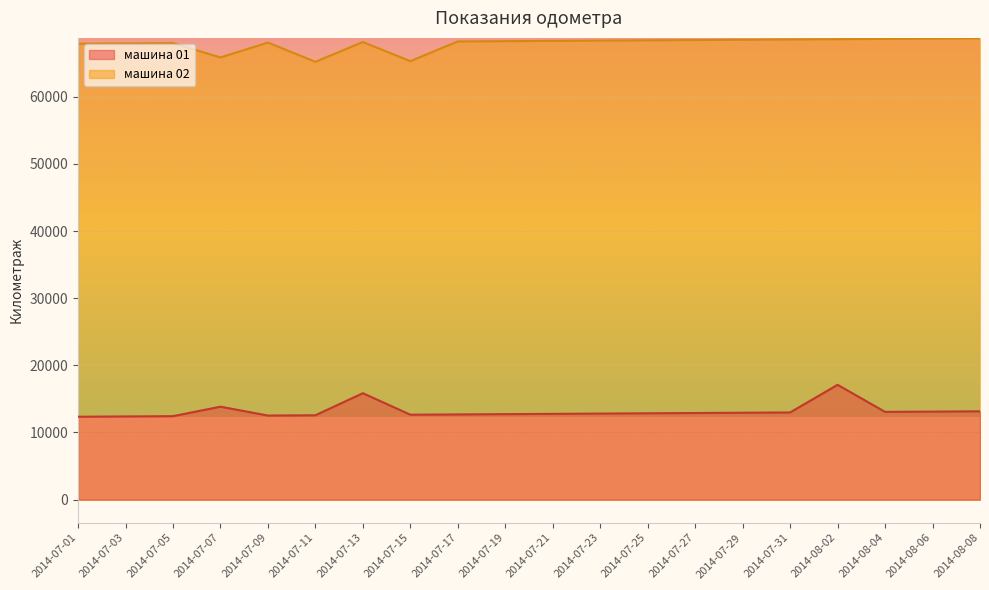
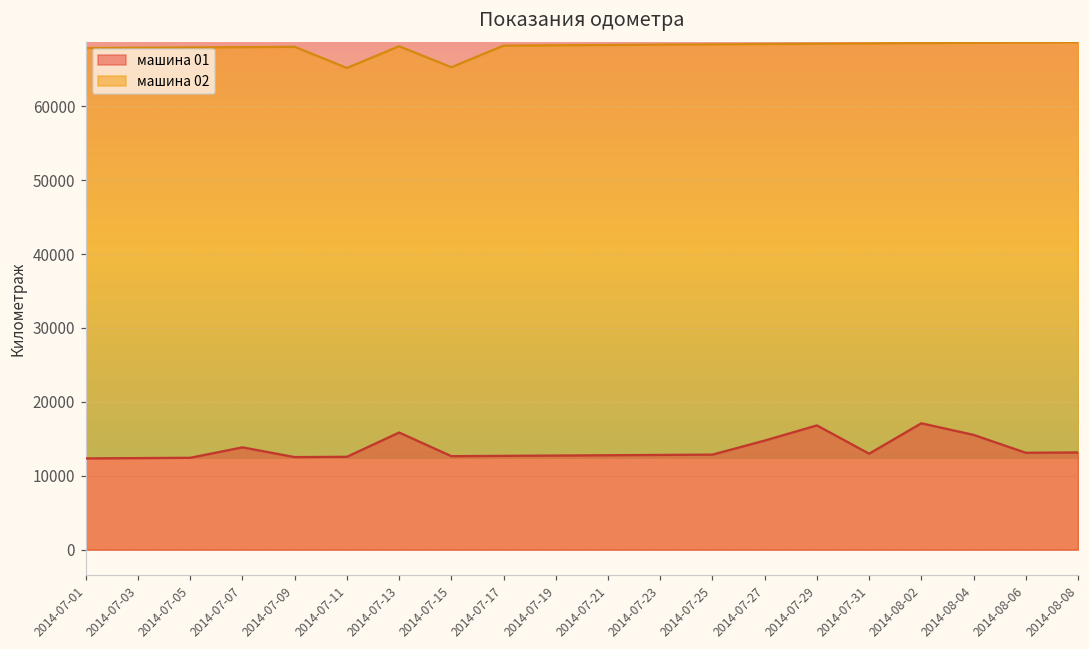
машина 02, 2014-07-07: 66000 -> 68000
машина 01, 2014-07-27: 13000 -> 15000
машина 01, 2014-07-29: 13000 -> 17000
машина 01, 2014-08-04: 13000 -> 16000
